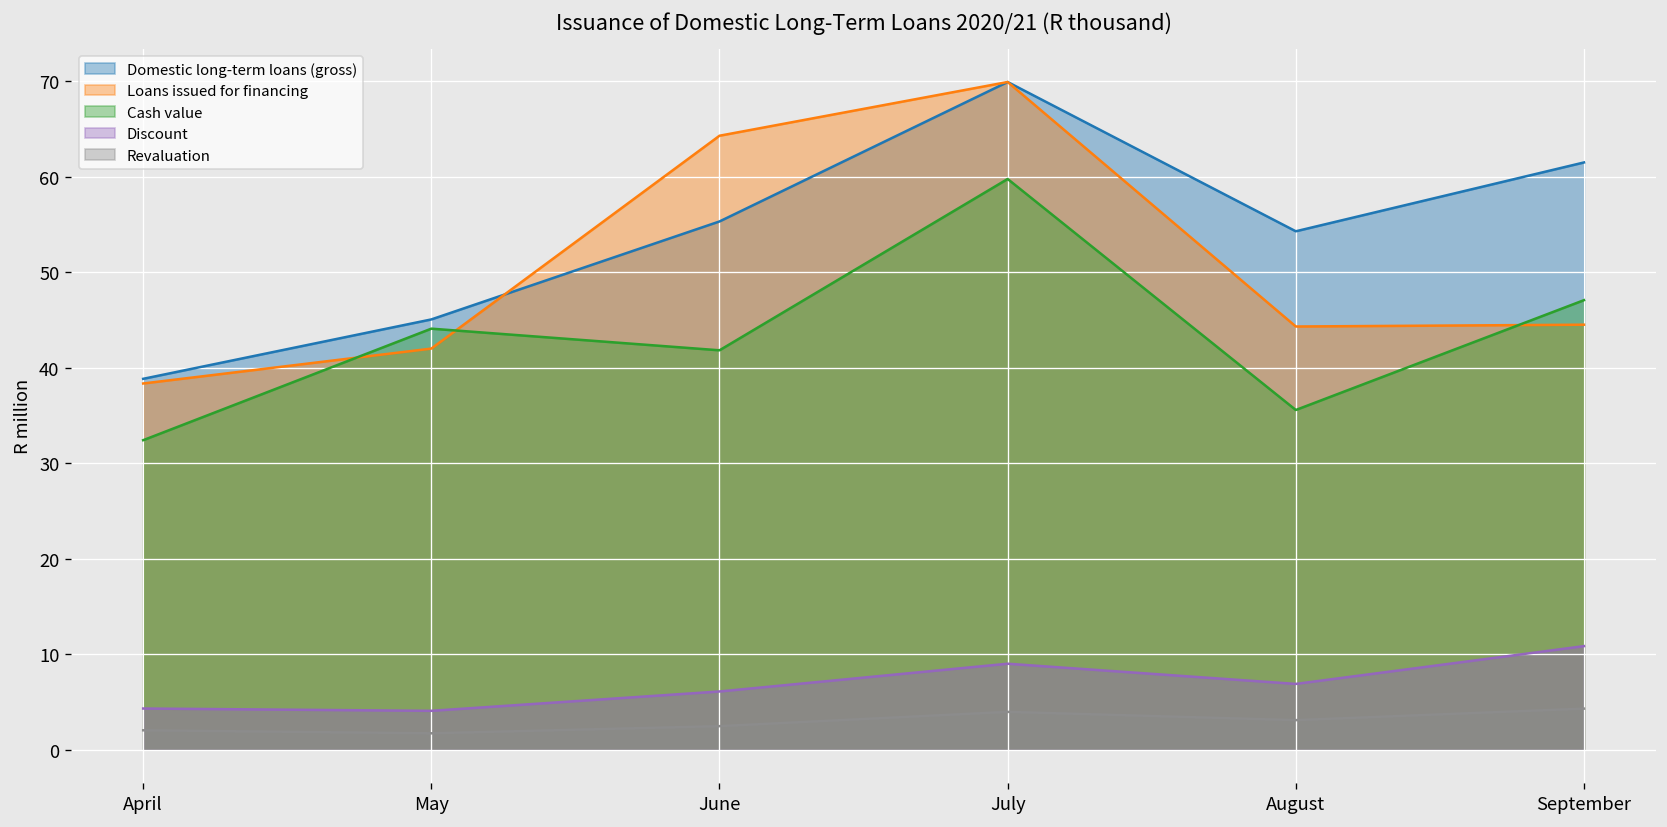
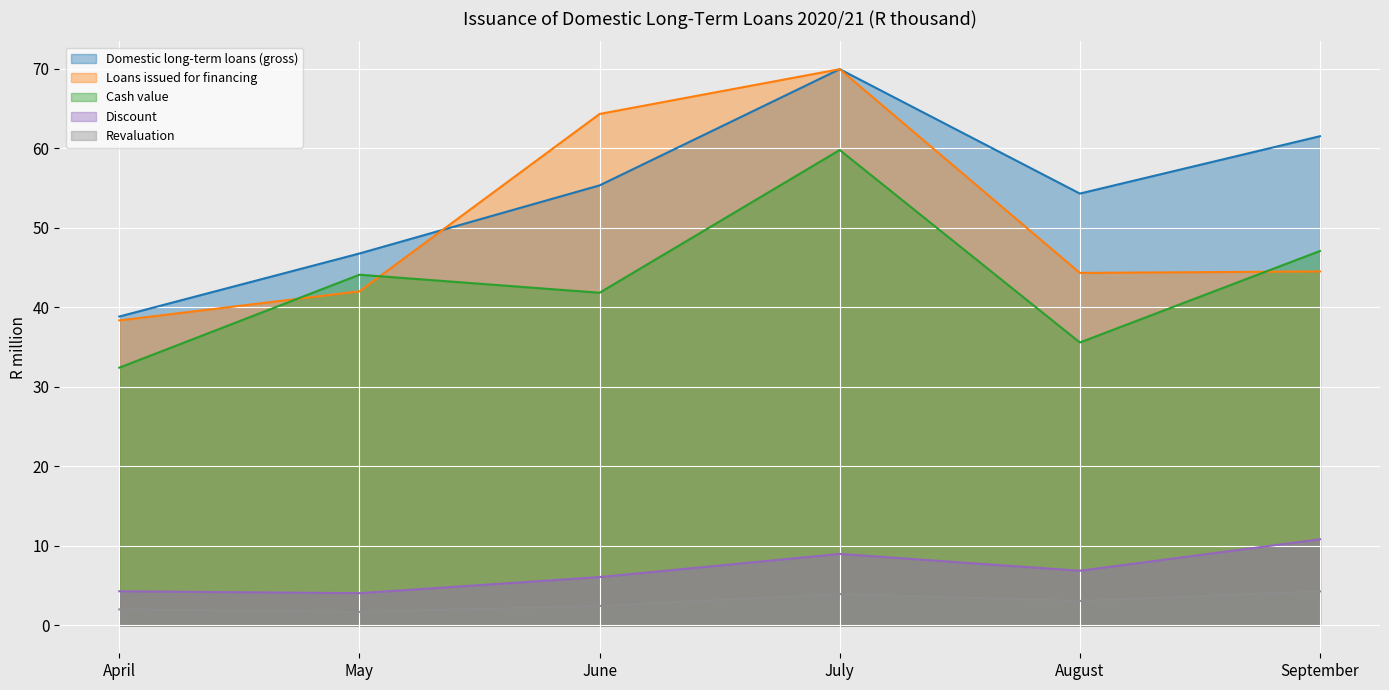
Domestic long-term loans (gross), May: 45 -> 47
